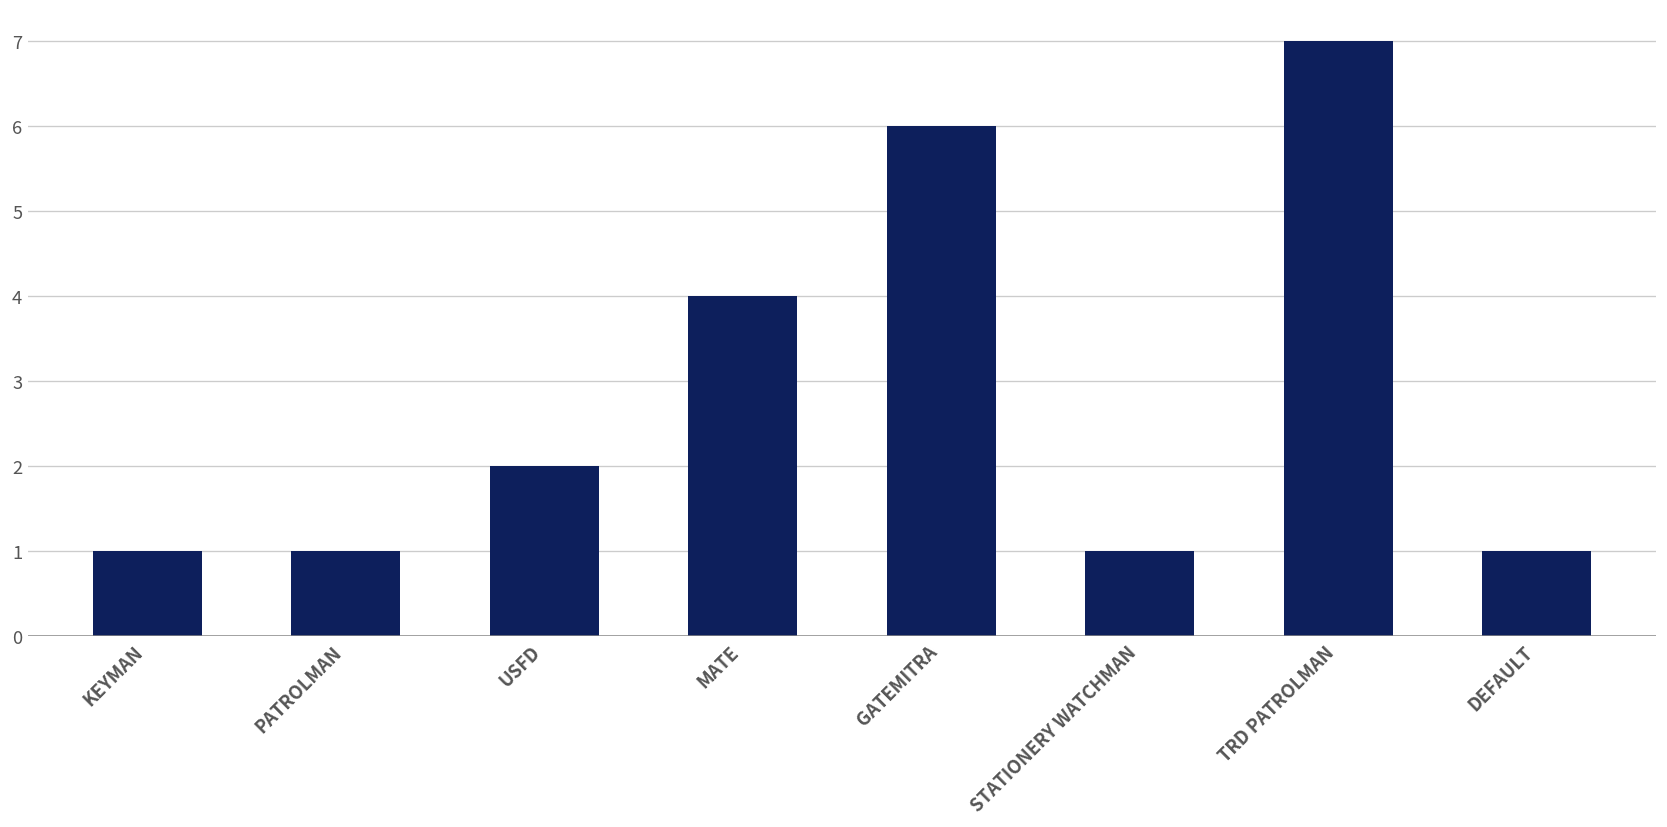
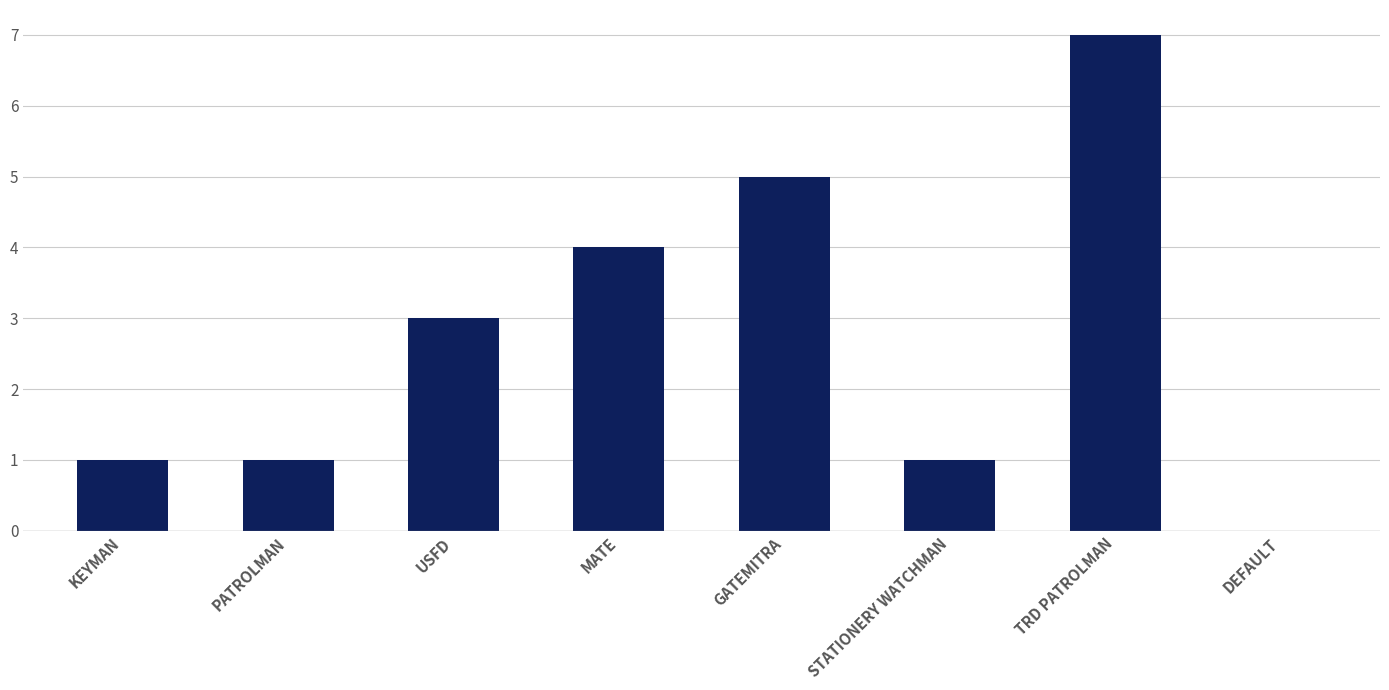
USFD: 2 -> 3
GATEMITRA: 6 -> 5
DEFAULT: 1 -> 0
